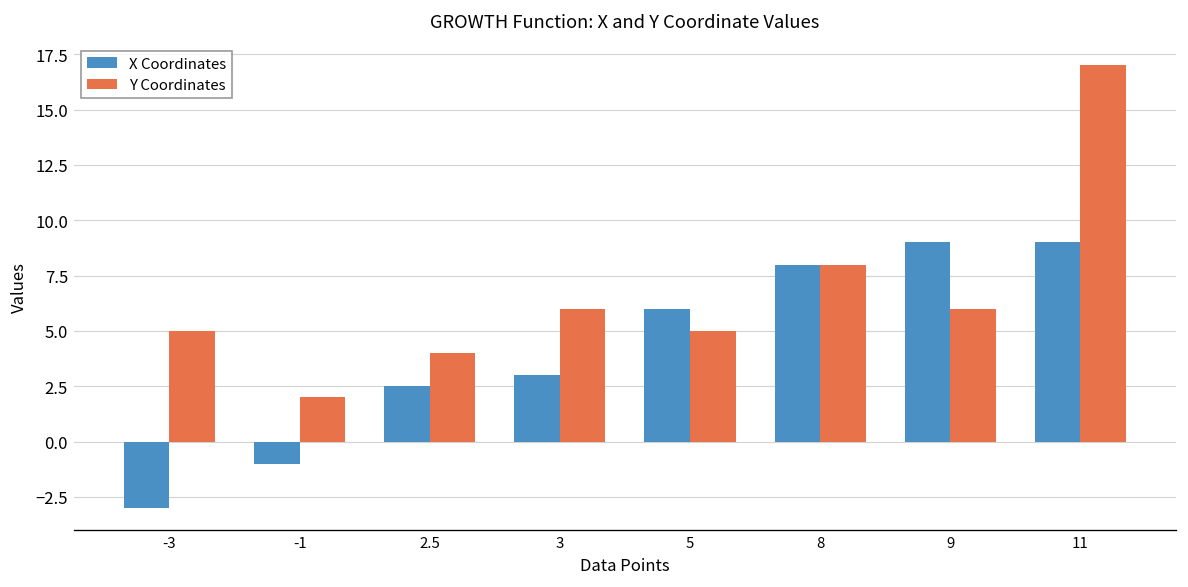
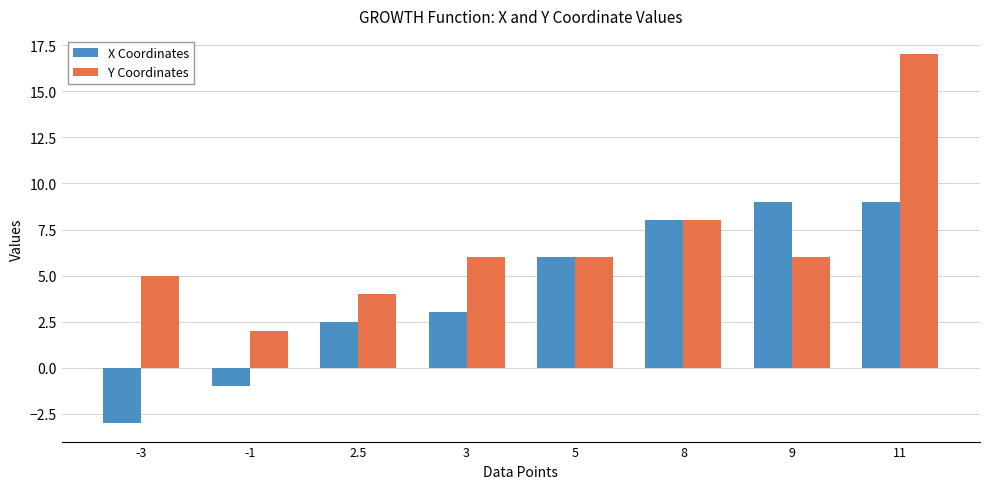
Y Coordinates, 5: 5 -> 6
